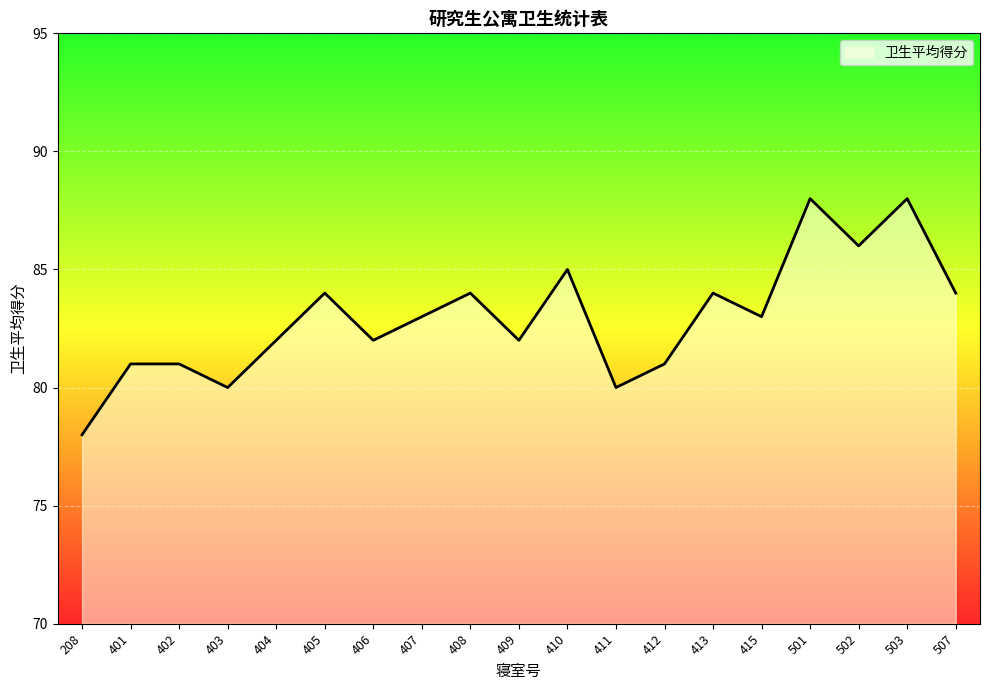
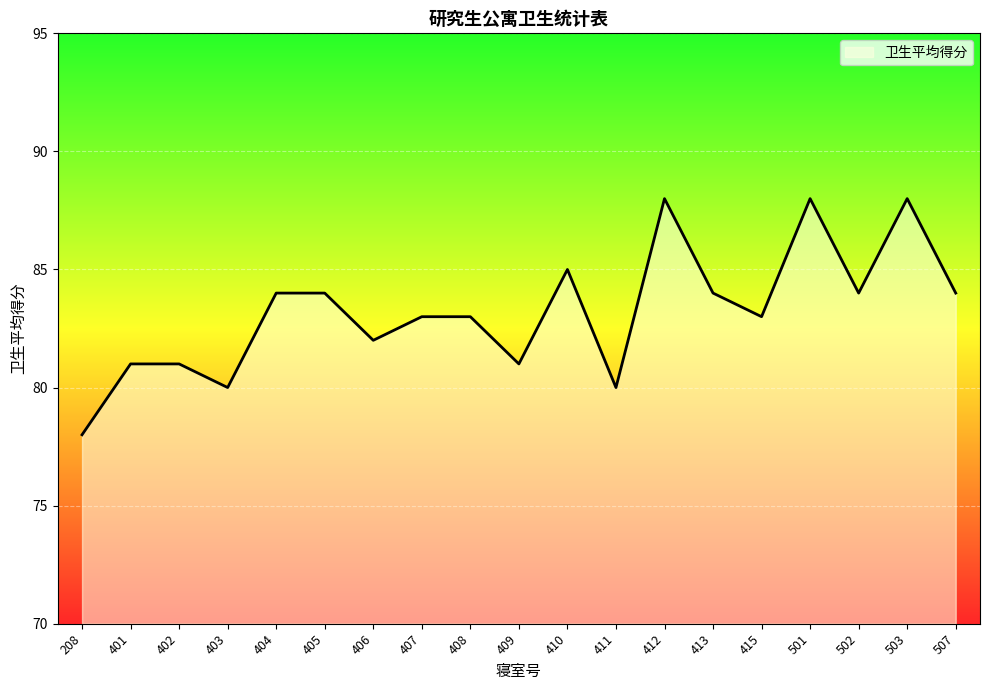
404: 82 -> 84
408: 84 -> 83
409: 82 -> 81
412: 81 -> 88
502: 86 -> 84
